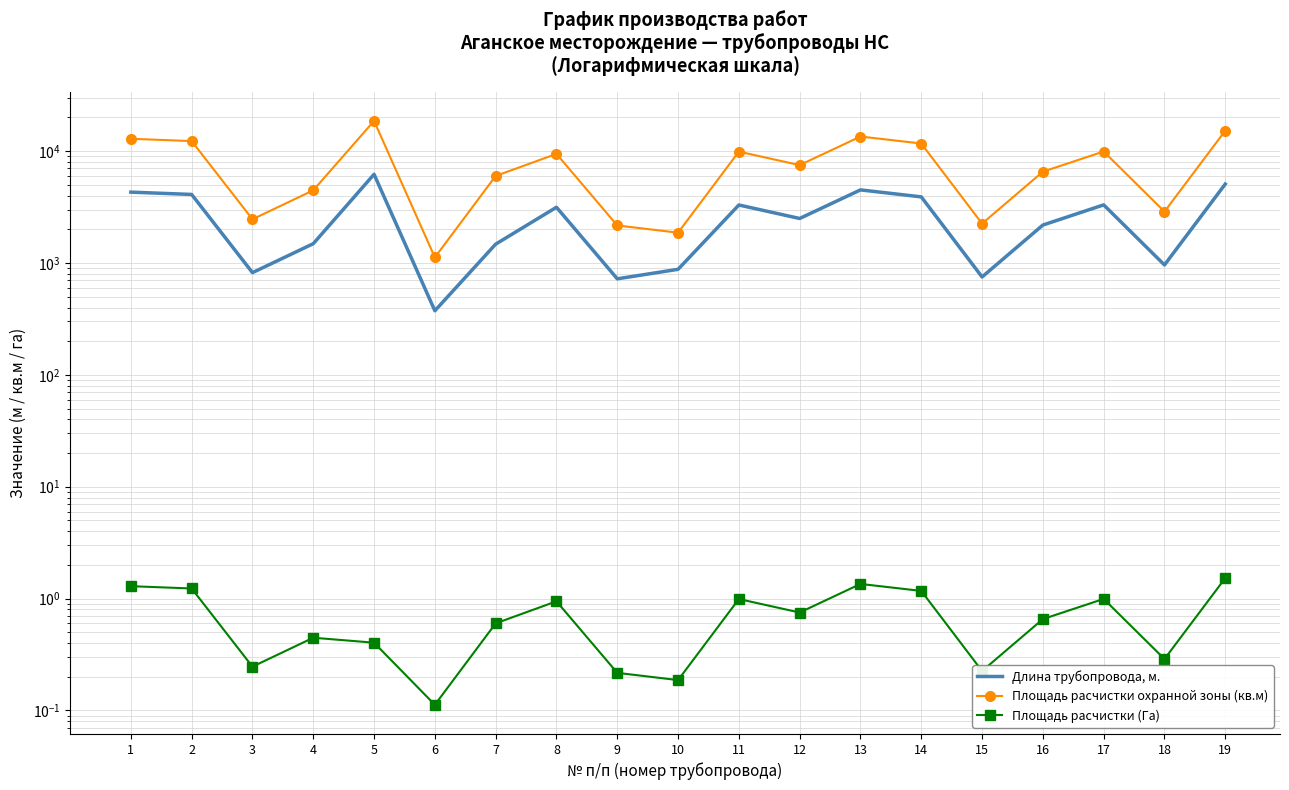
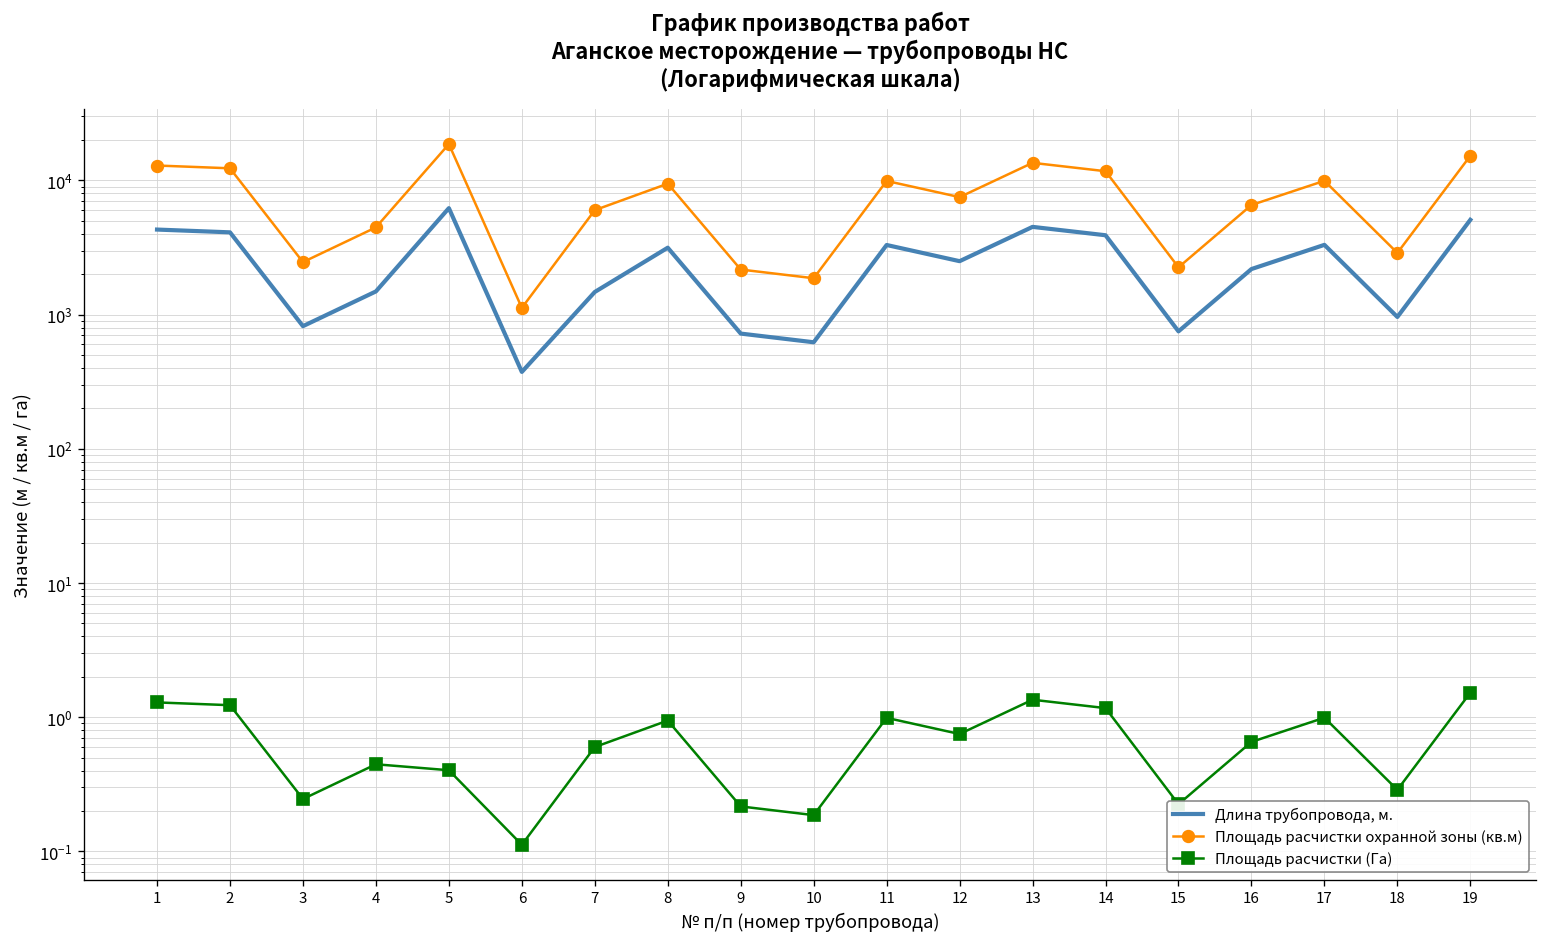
Длина трубопровода, м., 10: 900 -> 600
